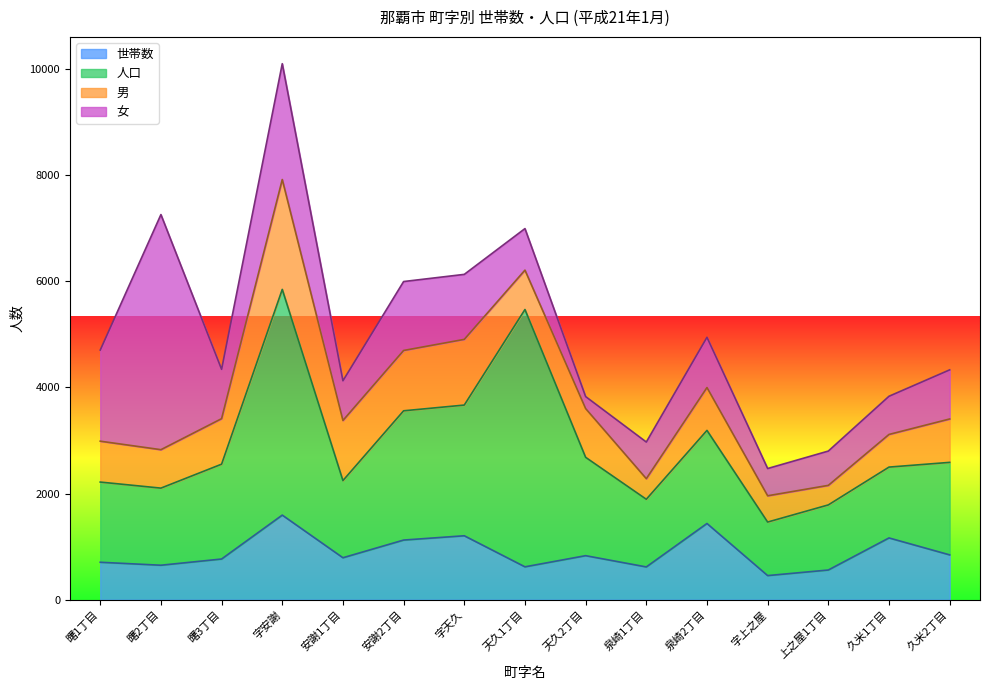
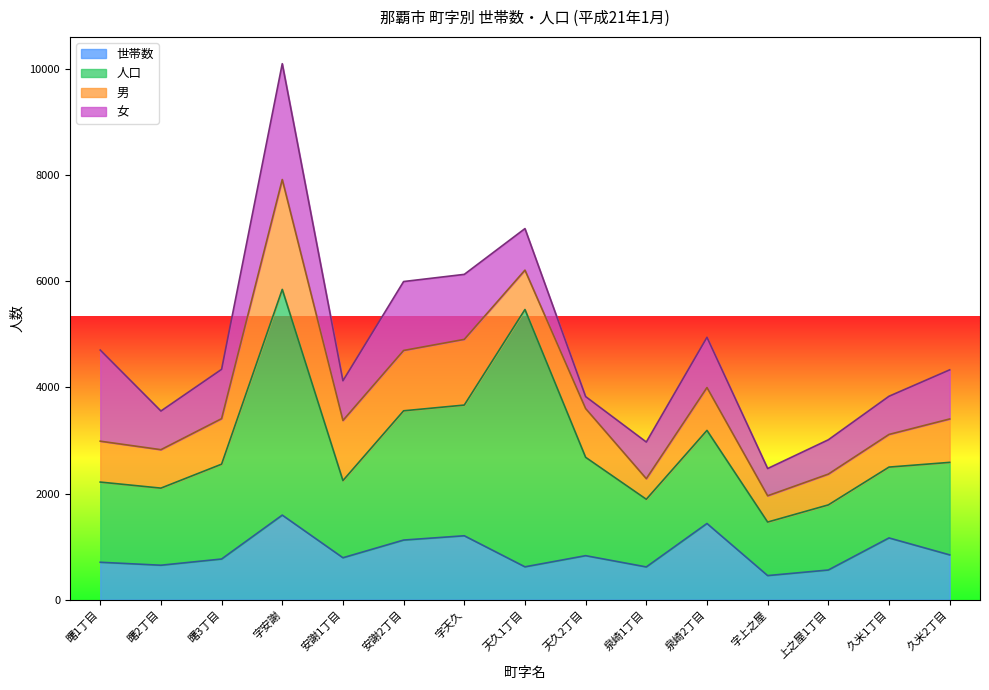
女, 曙2丁目: 4400 -> 700
男, 上之屋1丁目: 400 -> 600
